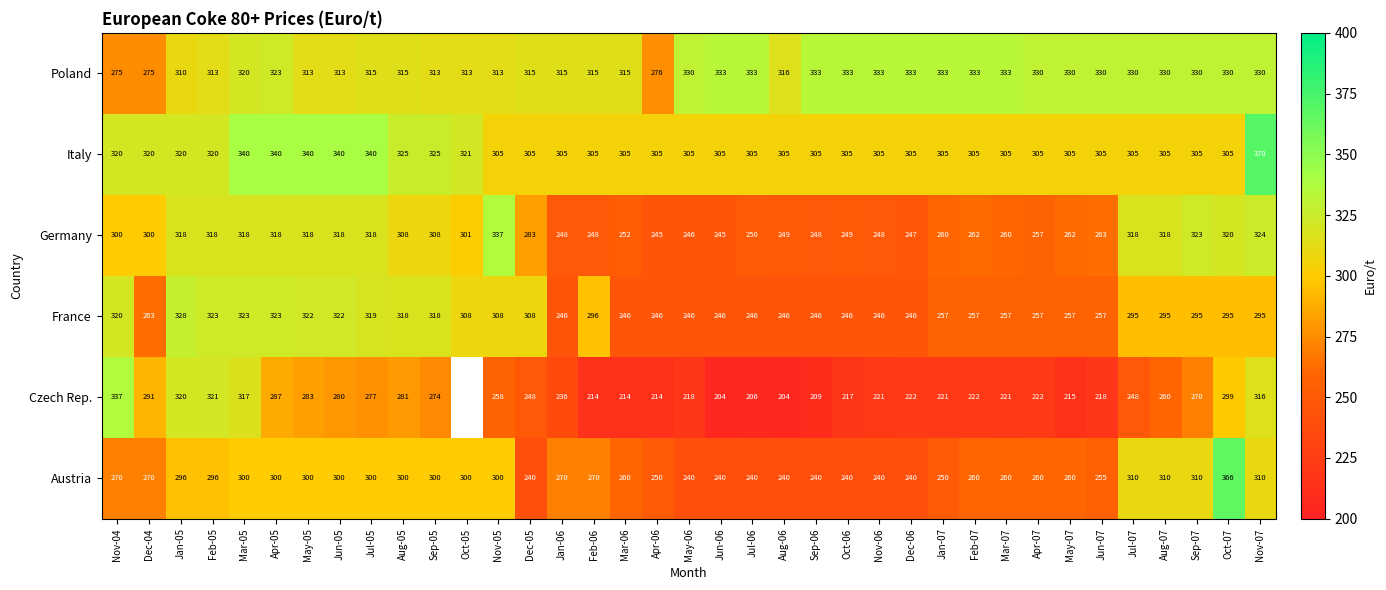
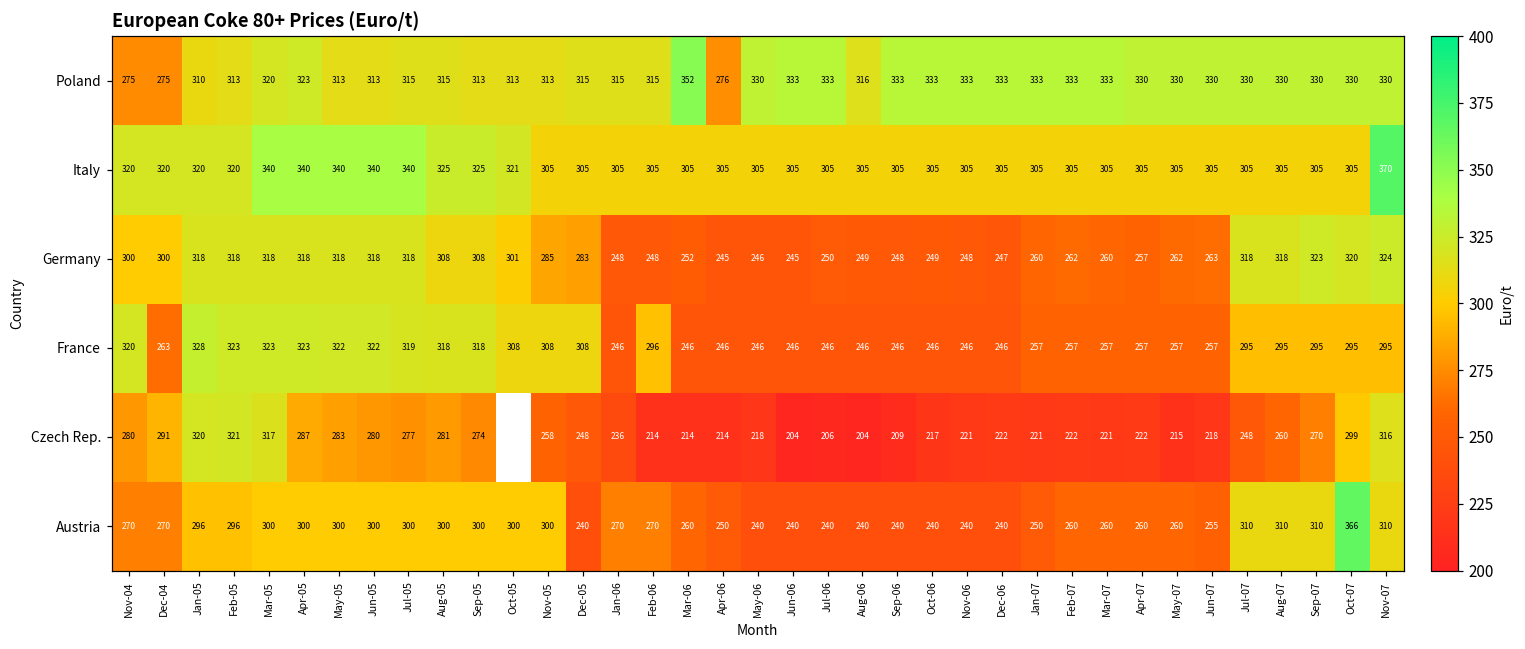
Poland, Mar-06: 315 -> 352
Germany, Nov-05: 337 -> 285
Czech Rep., Nov-04: 337 -> 280
